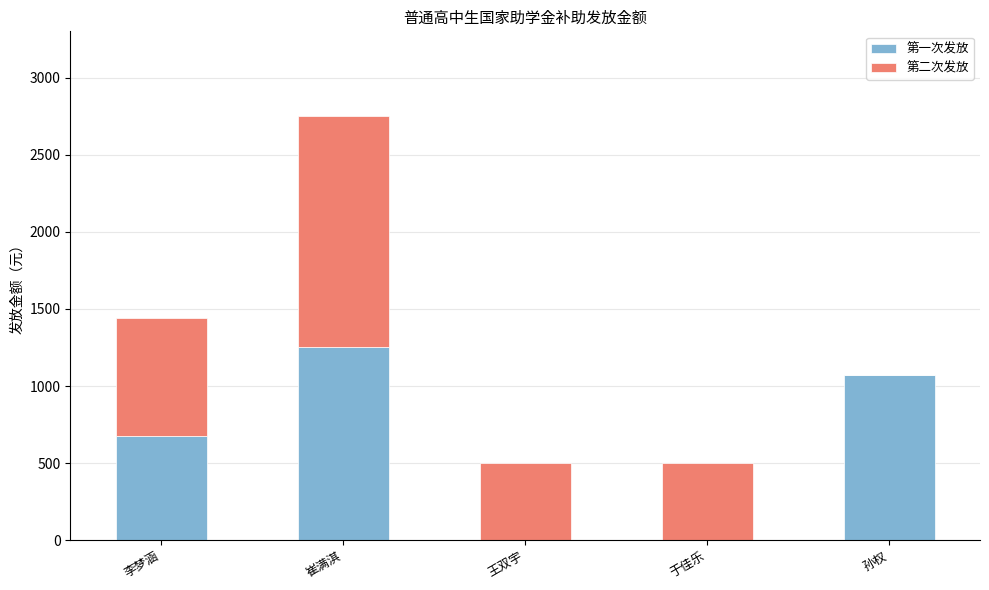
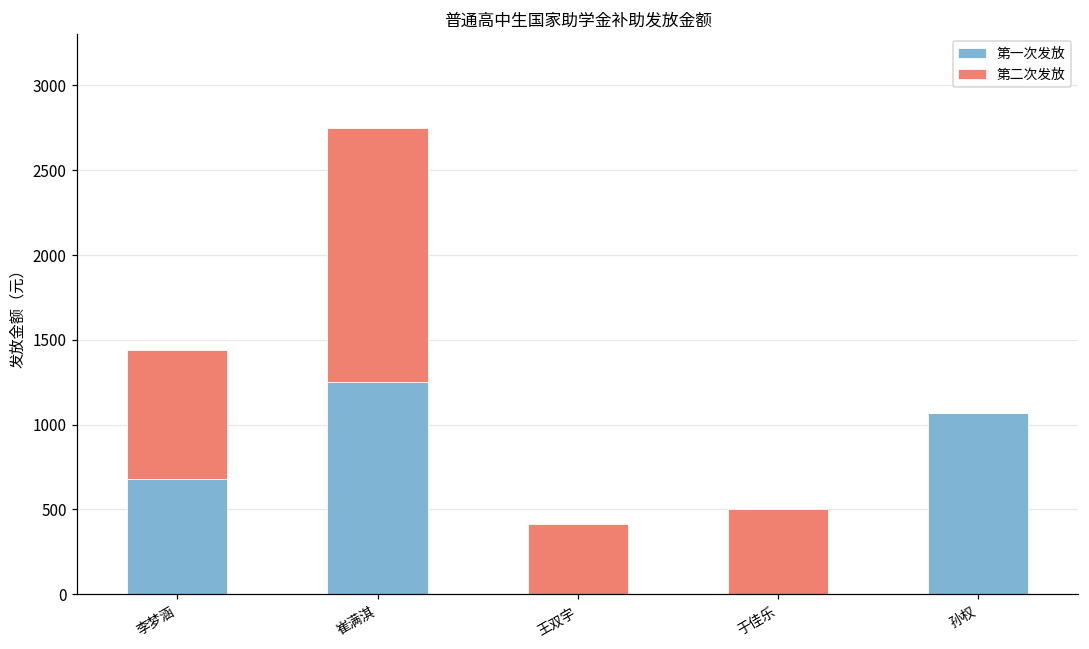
第二次发放, 王双宇: 500 -> 410
